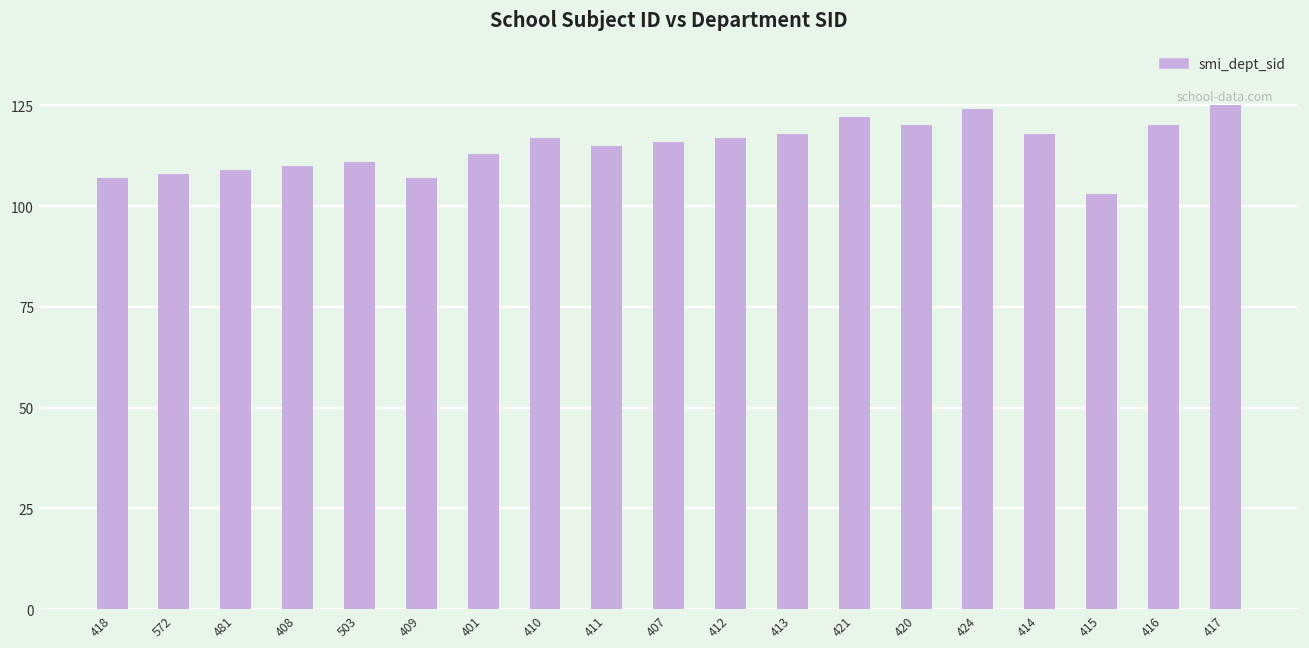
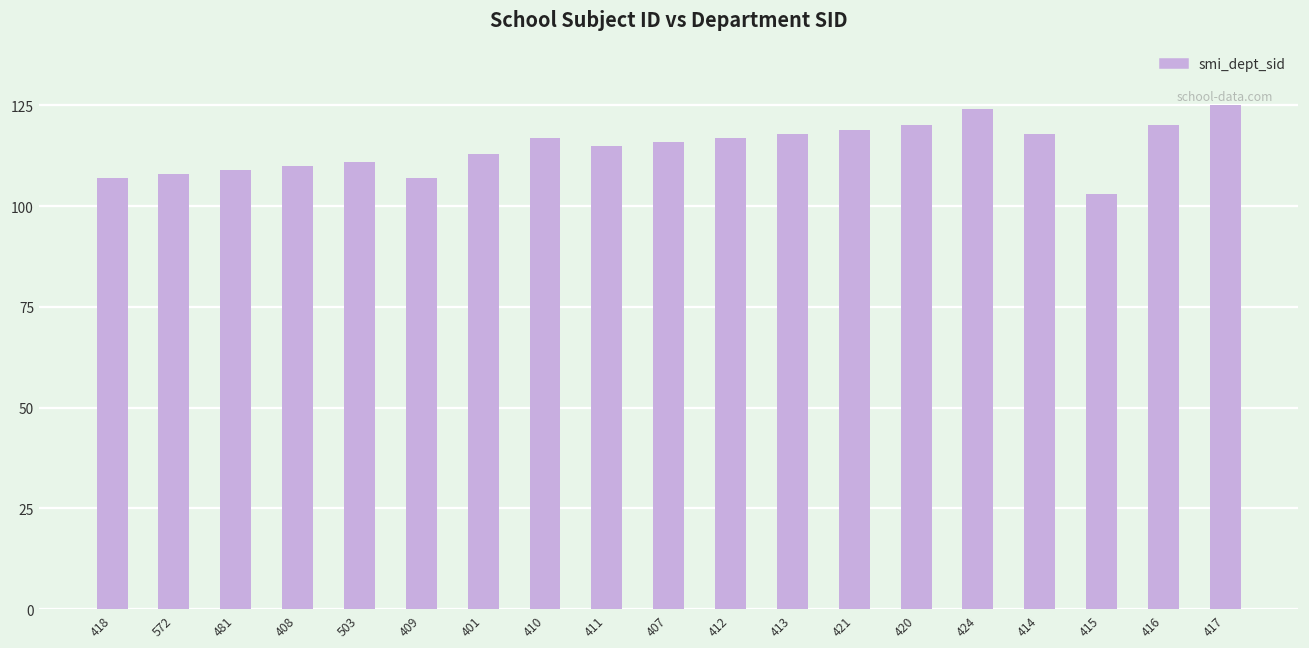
421: 122 -> 119
